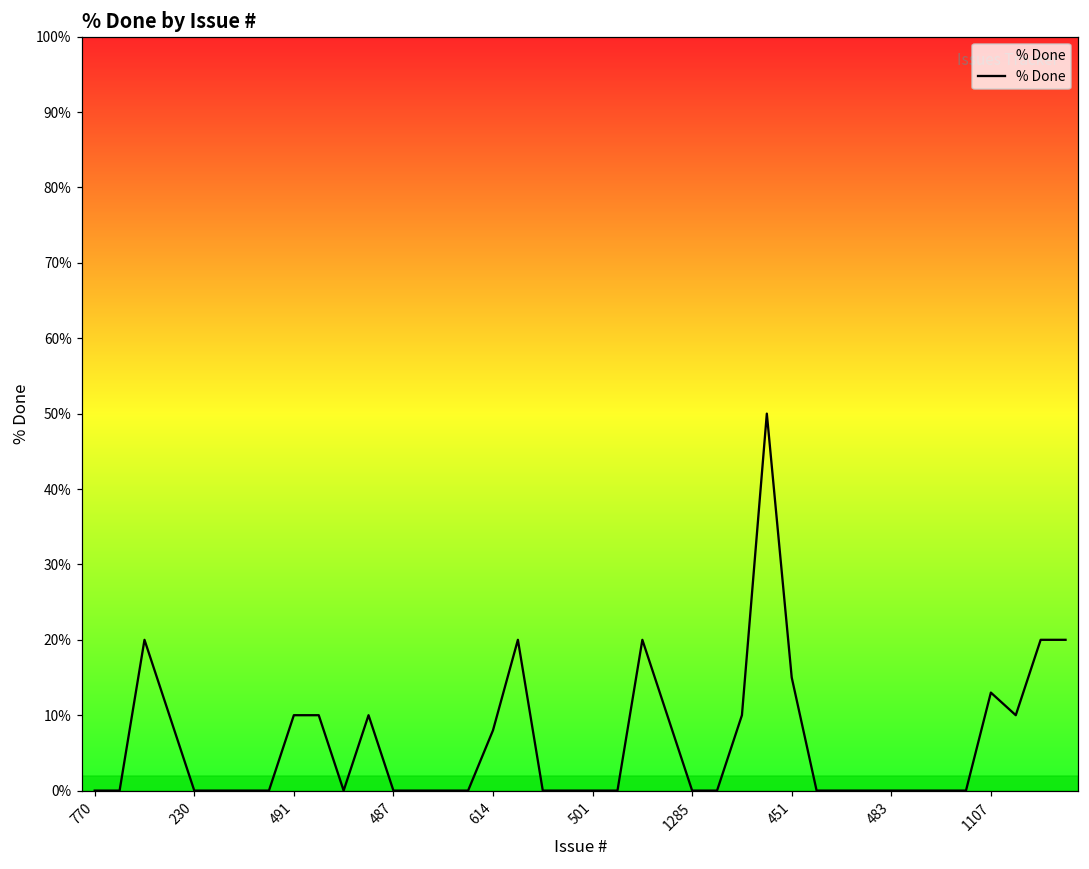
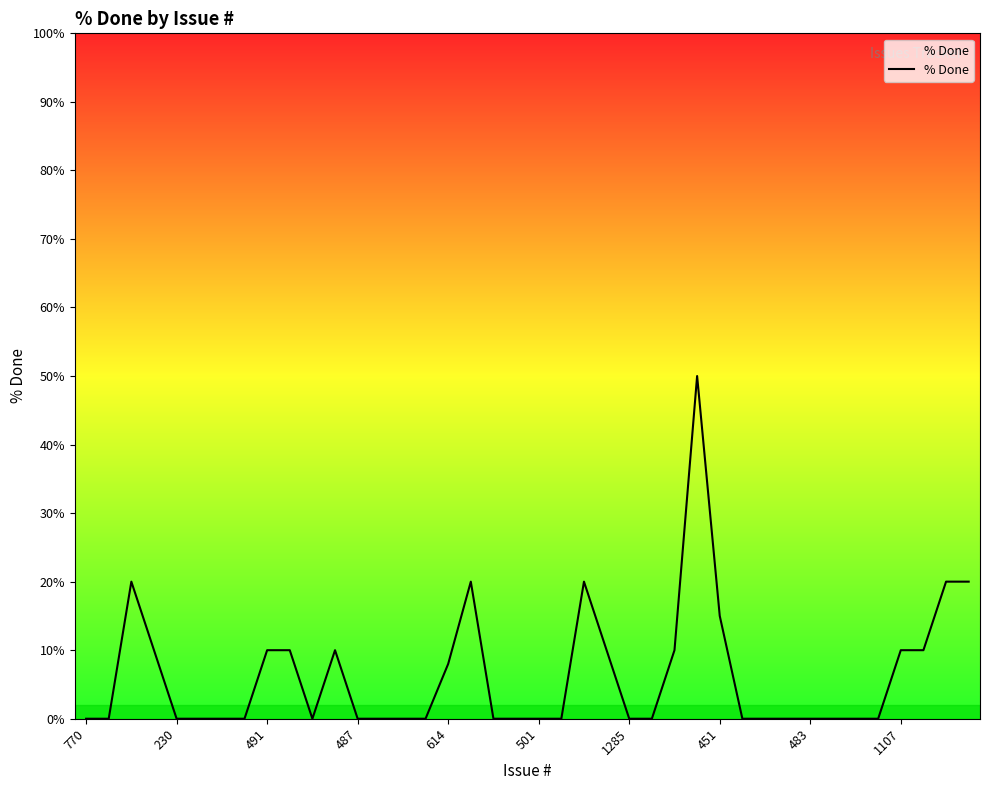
1107: 13% -> 10%
